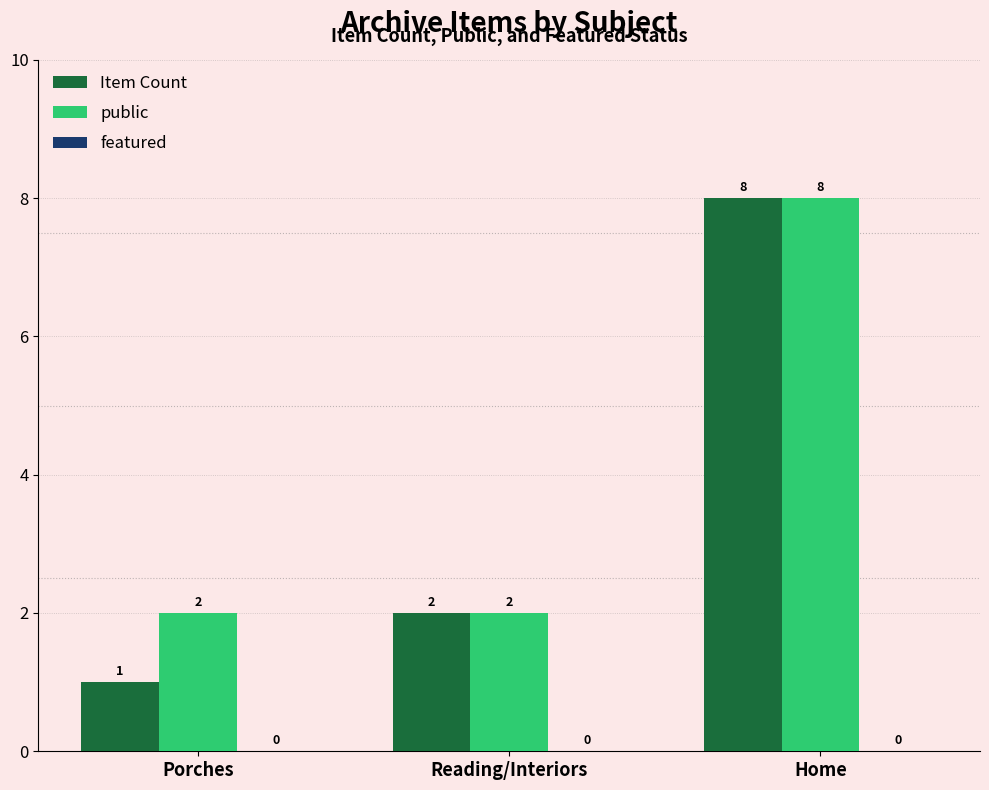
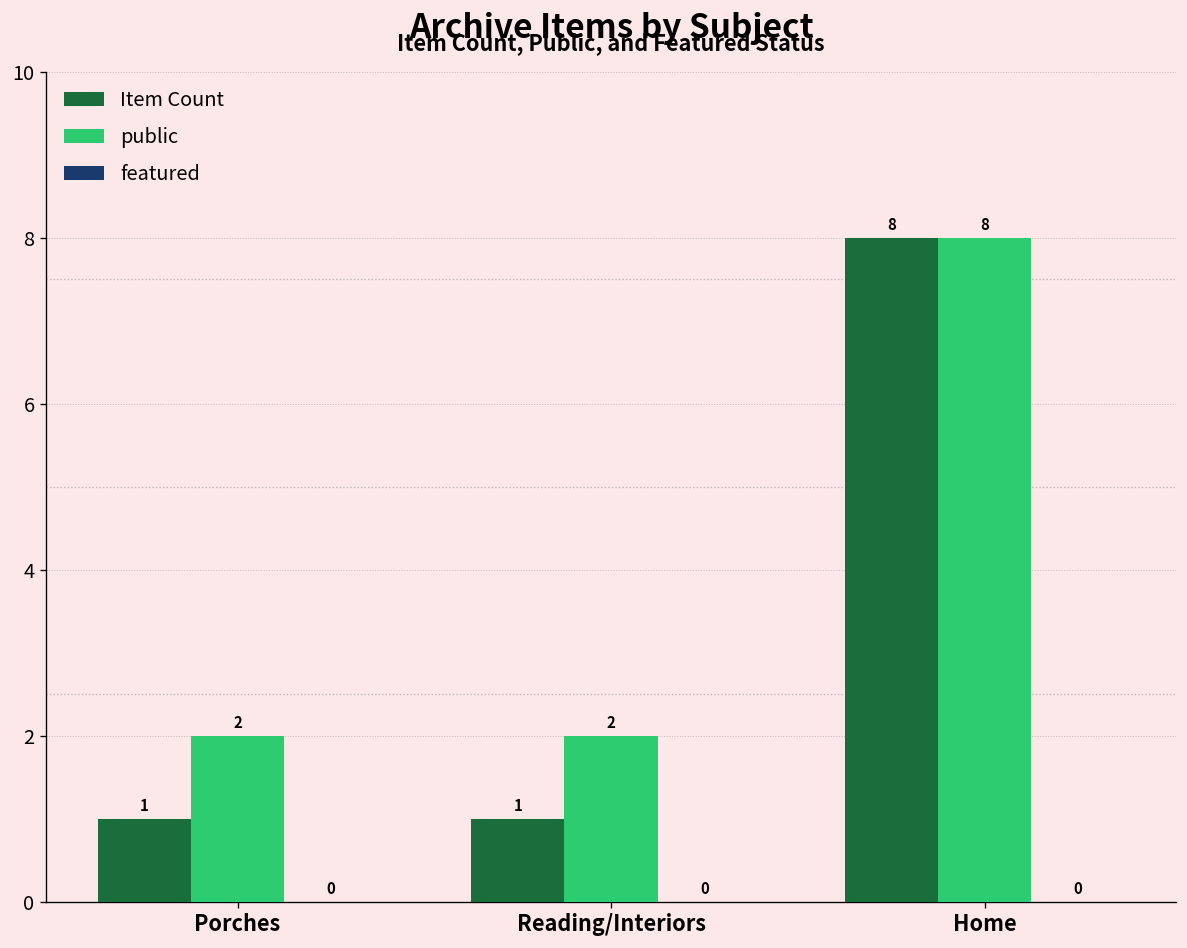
Item Count, Reading/Interiors: 2 -> 1
